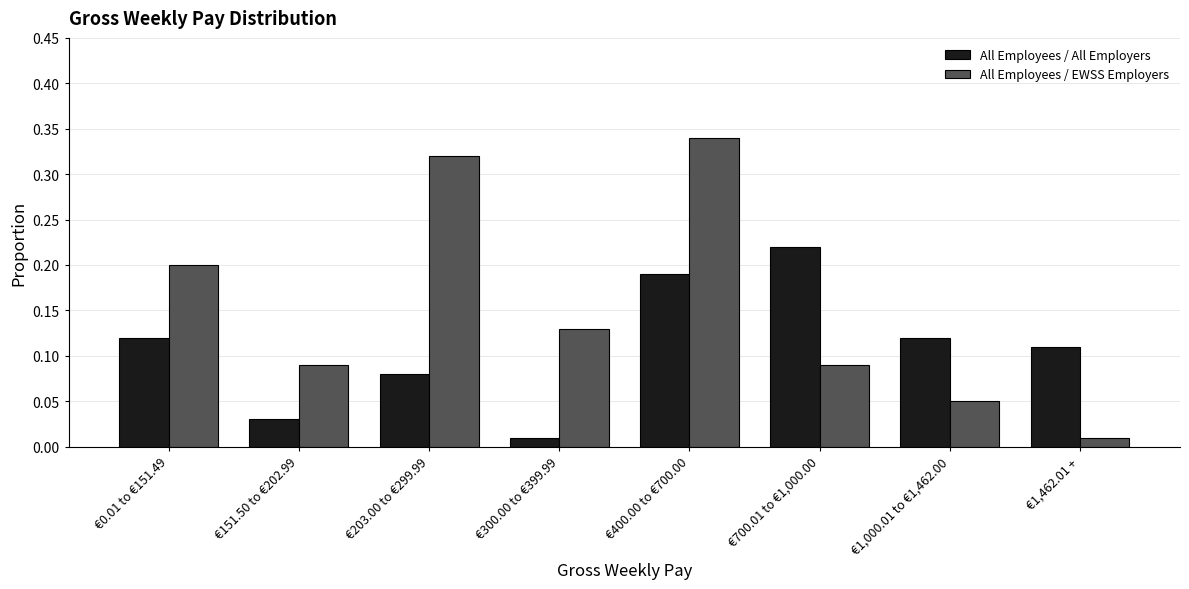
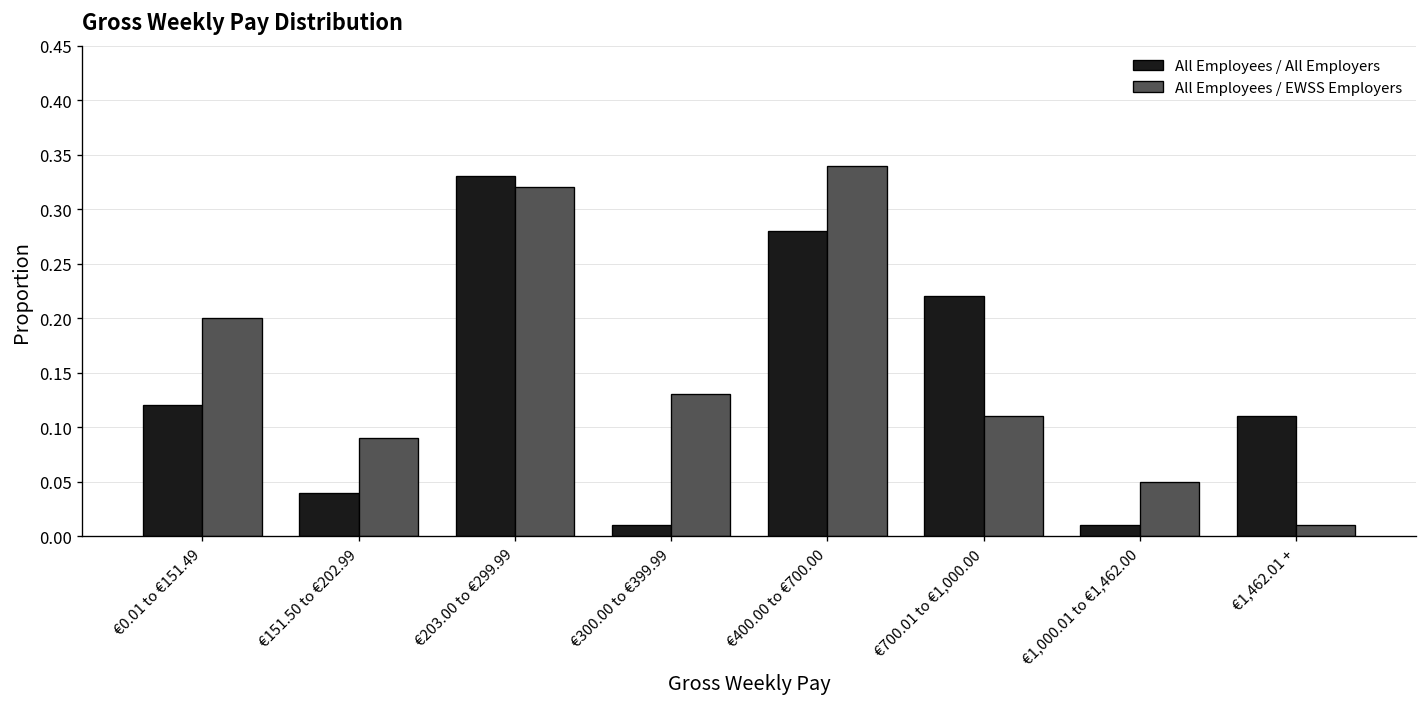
All Employees / All Employers, €151.50 to €202.99: 0.03 -> 0.04
All Employees / All Employers, €203.00 to €299.99: 0.08 -> 0.33
All Employees / All Employers, €400.00 to €700.00: 0.19 -> 0.28
All Employees / EWSS Employers, €700.01 to €1,000.00: 0.09 -> 0.11
All Employees / All Employers, €1,000.01 to €1,462.00: 0.12 -> 0.01
